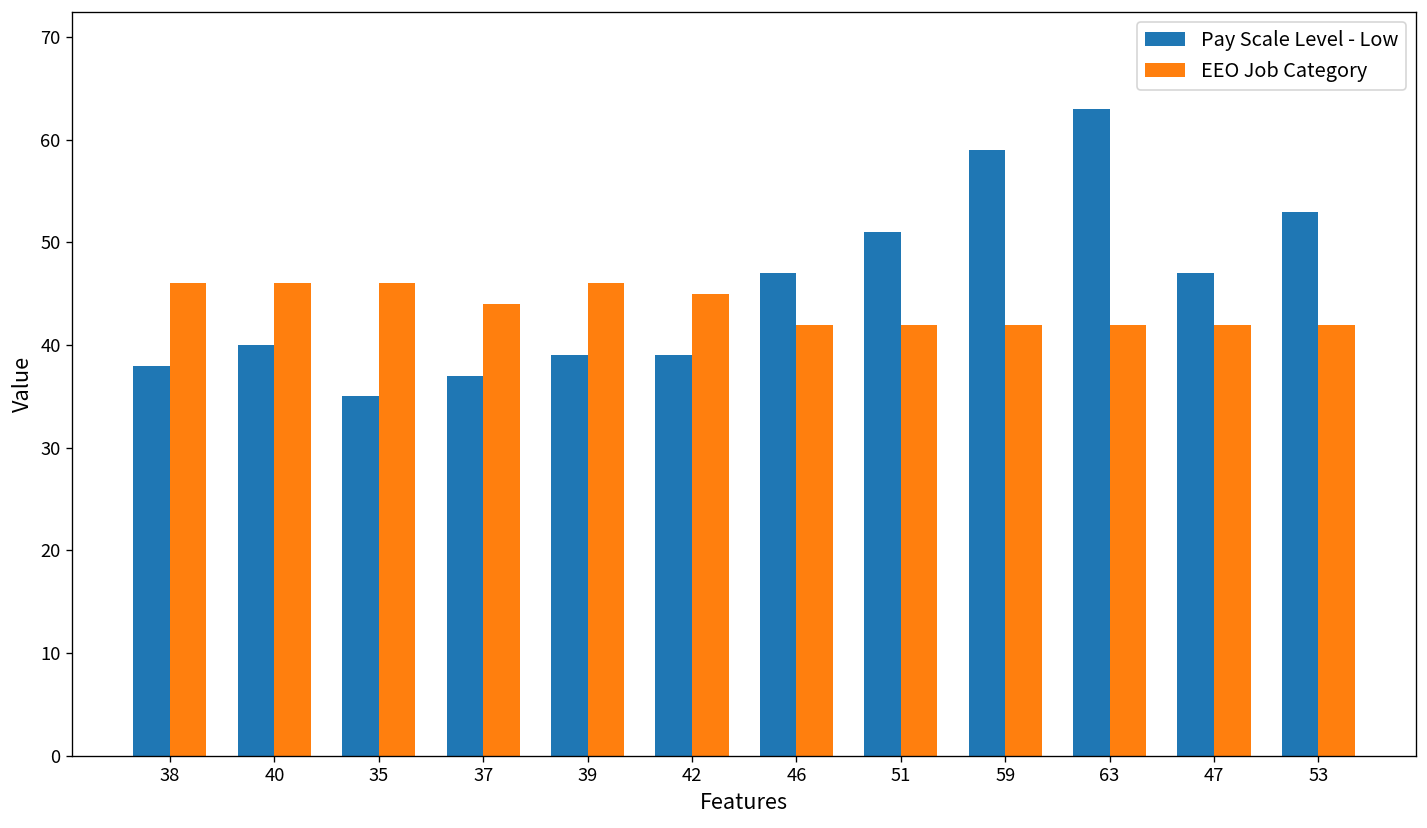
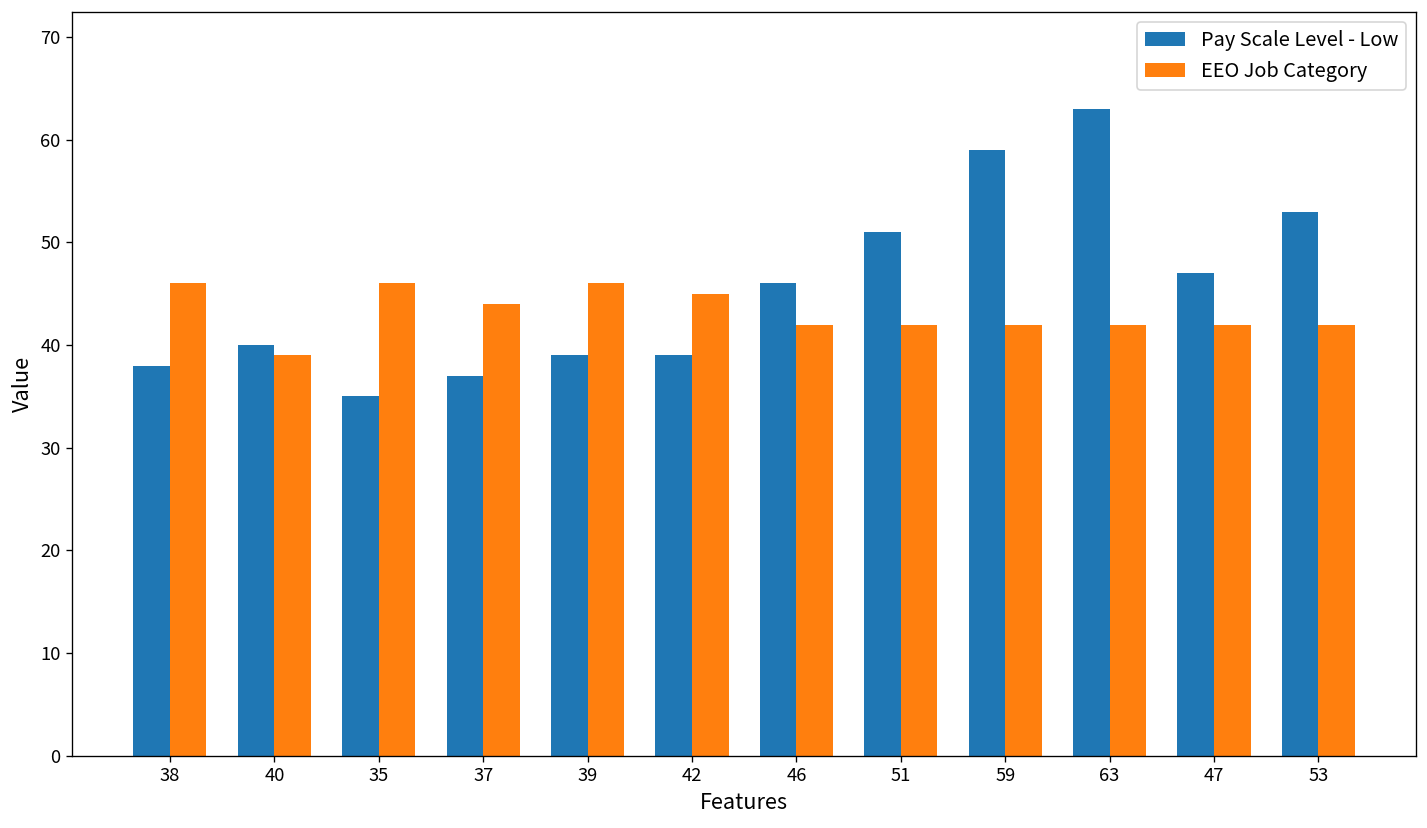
EEO Job Category, 40: 46 -> 39
Pay Scale Level - Low, 46: 47 -> 46
